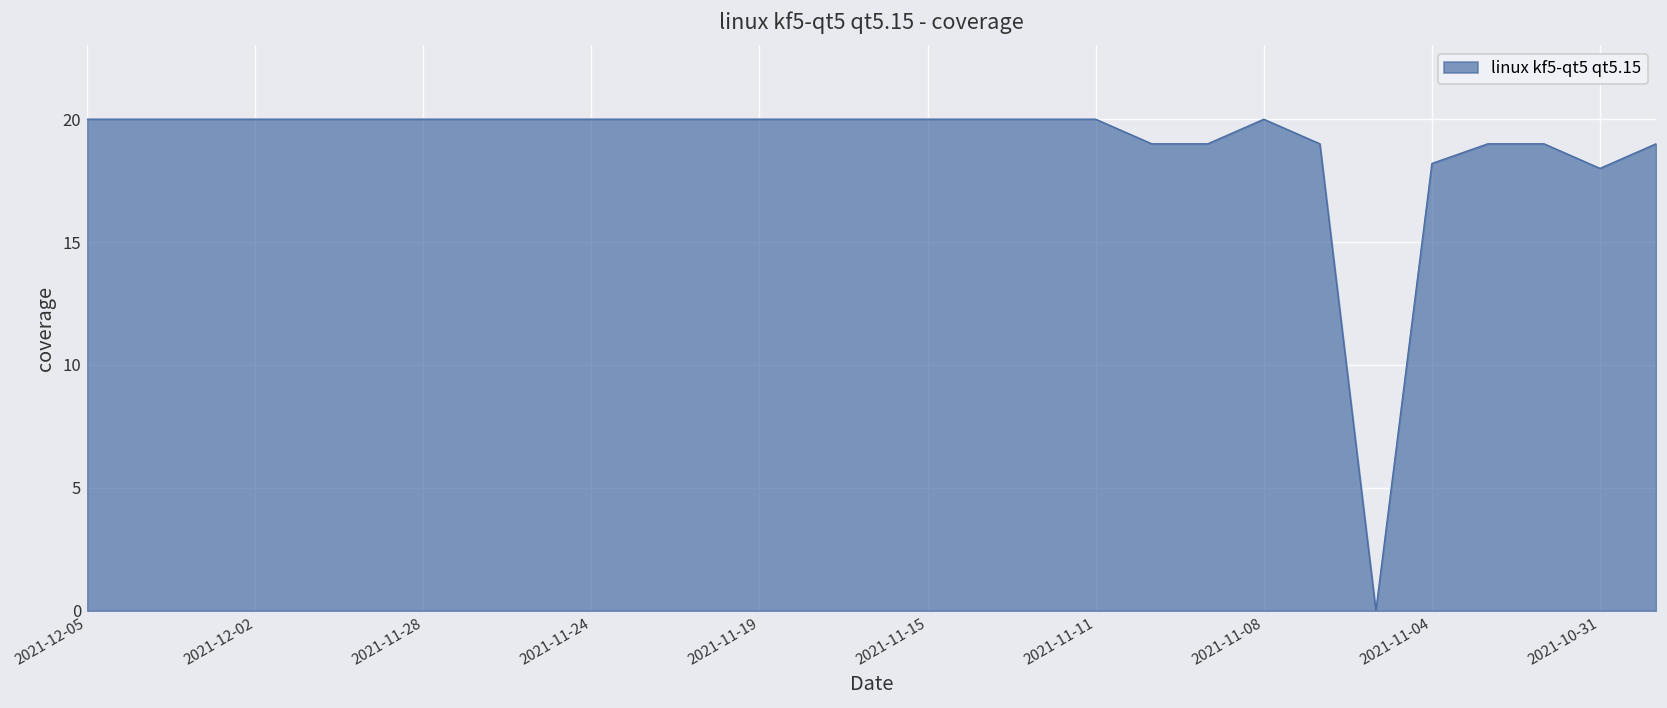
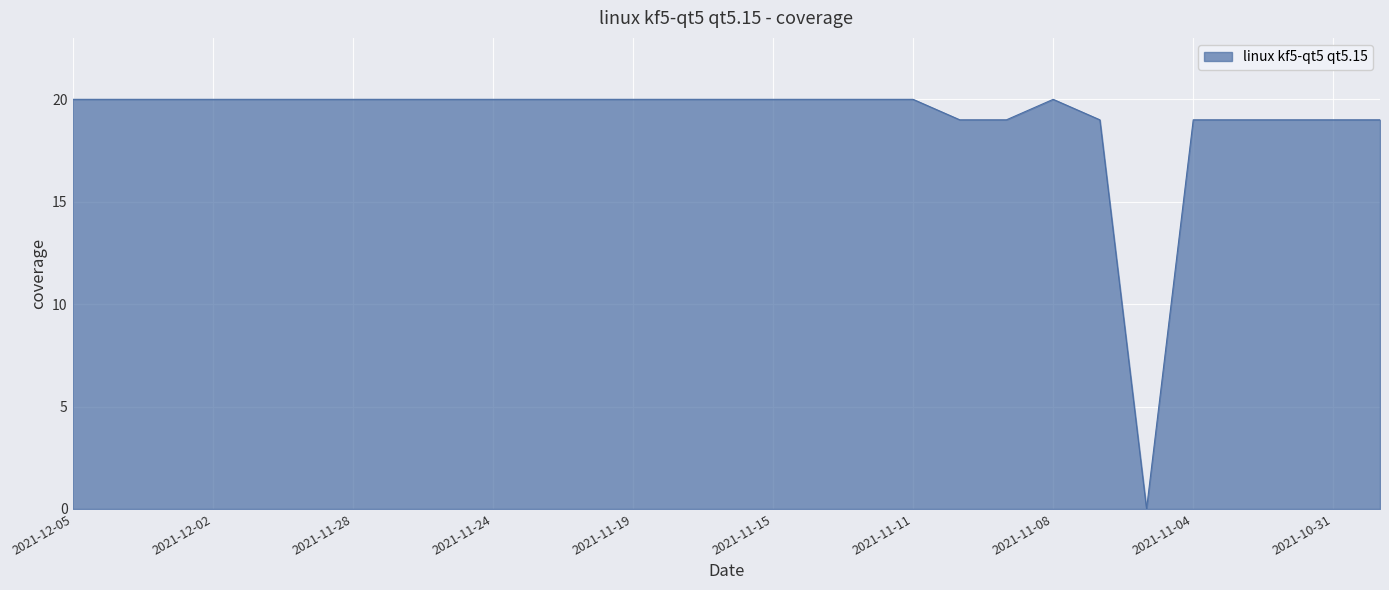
2021-11-04: 18.2 -> 19.0
2021-10-31: 18 -> 19
